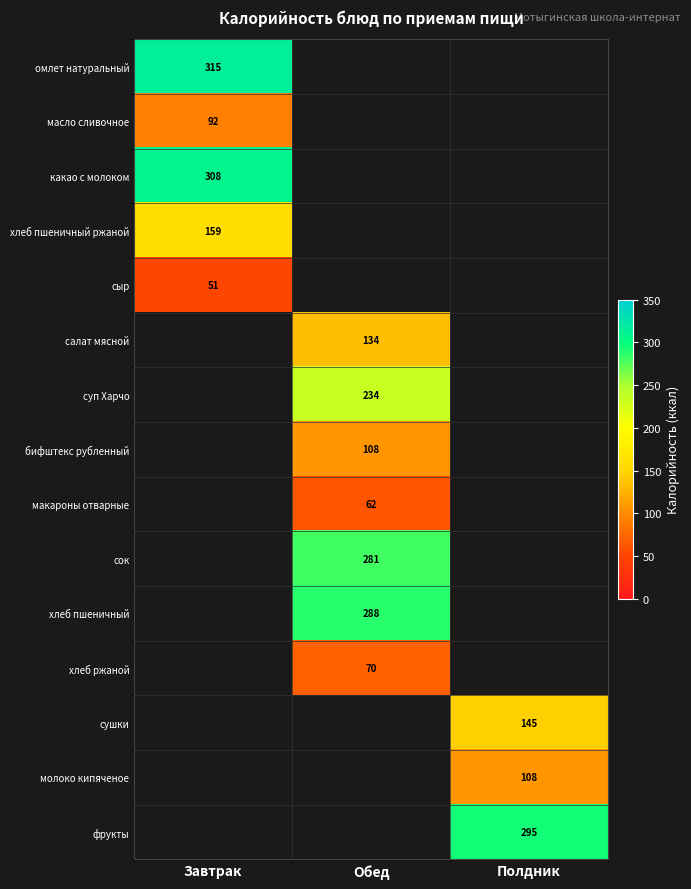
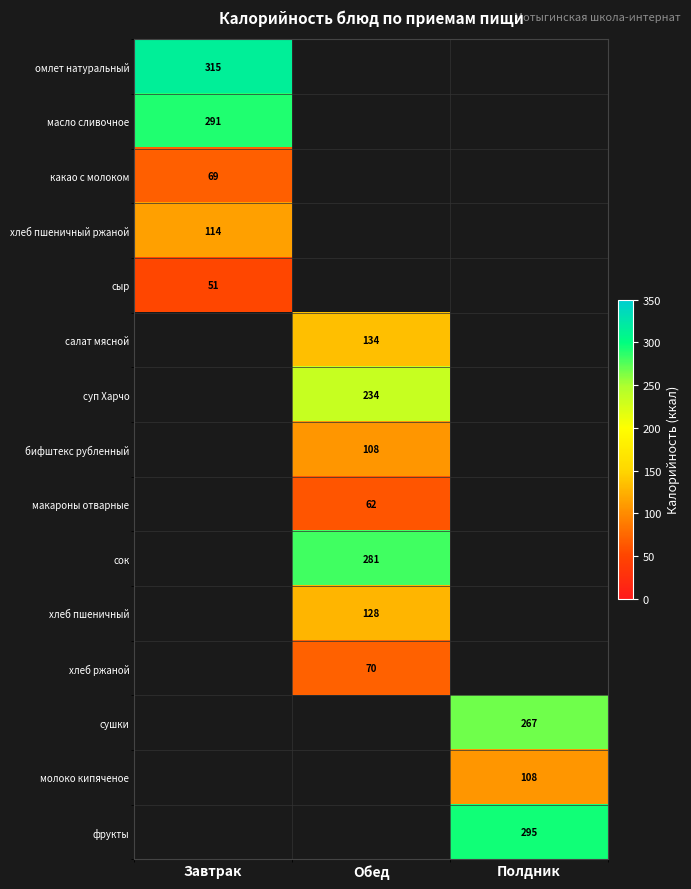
масло сливочное, Завтрак: 92 -> 291
какао с молоком, Завтрак: 308 -> 69
хлеб пшеничный ржаной, Завтрак: 159 -> 114
хлеб пшеничный, Обед: 288 -> 128
сушки, Полдник: 145 -> 267
